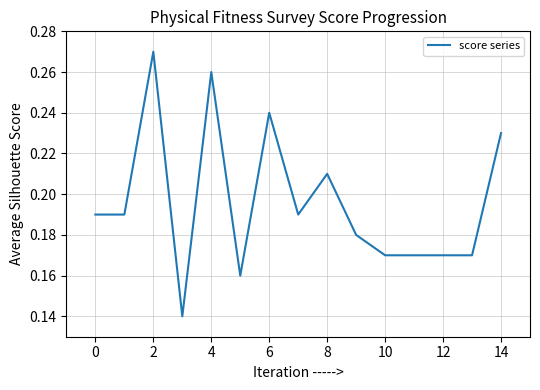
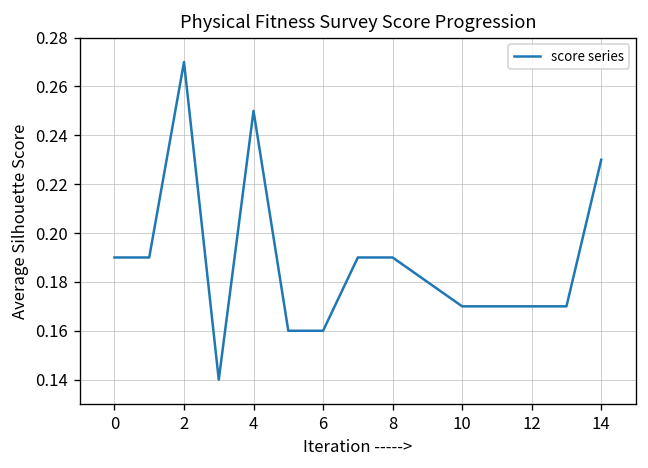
4: 0.26 -> 0.25
6: 0.24 -> 0.16
8: 0.21 -> 0.19
